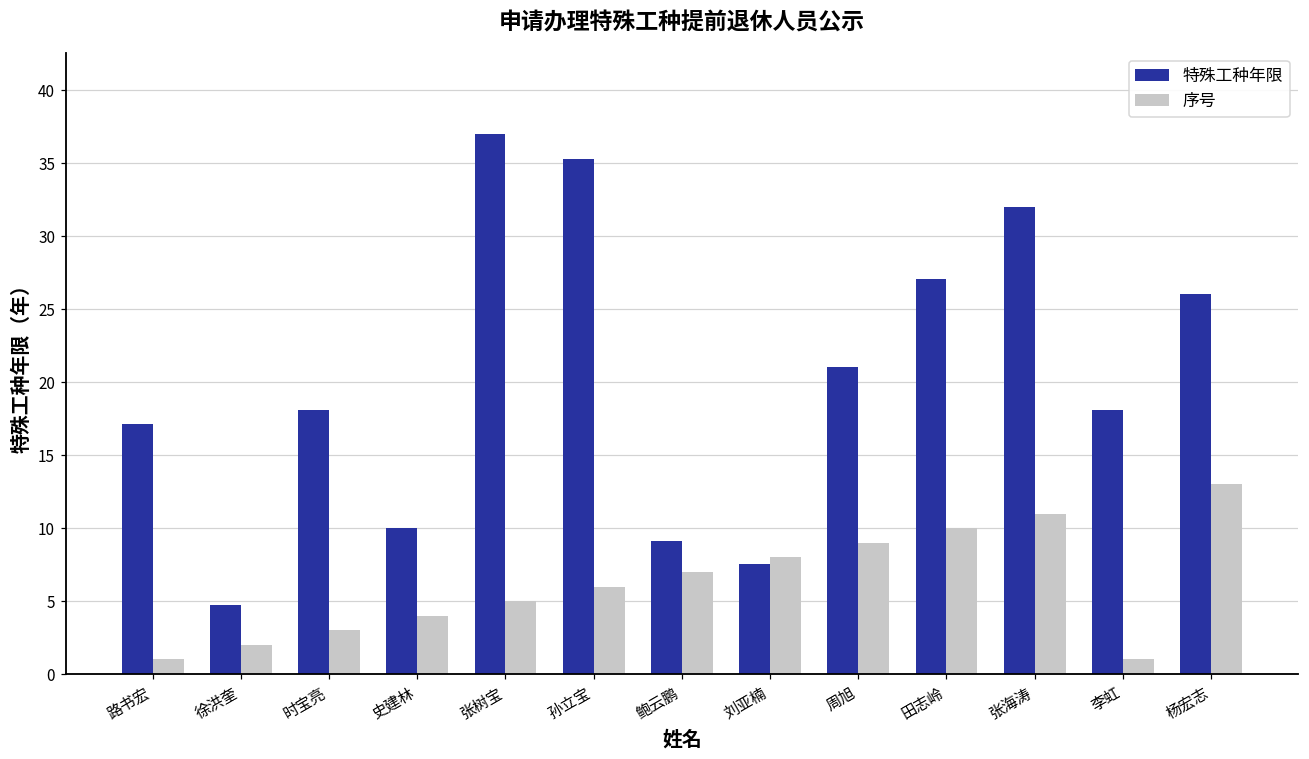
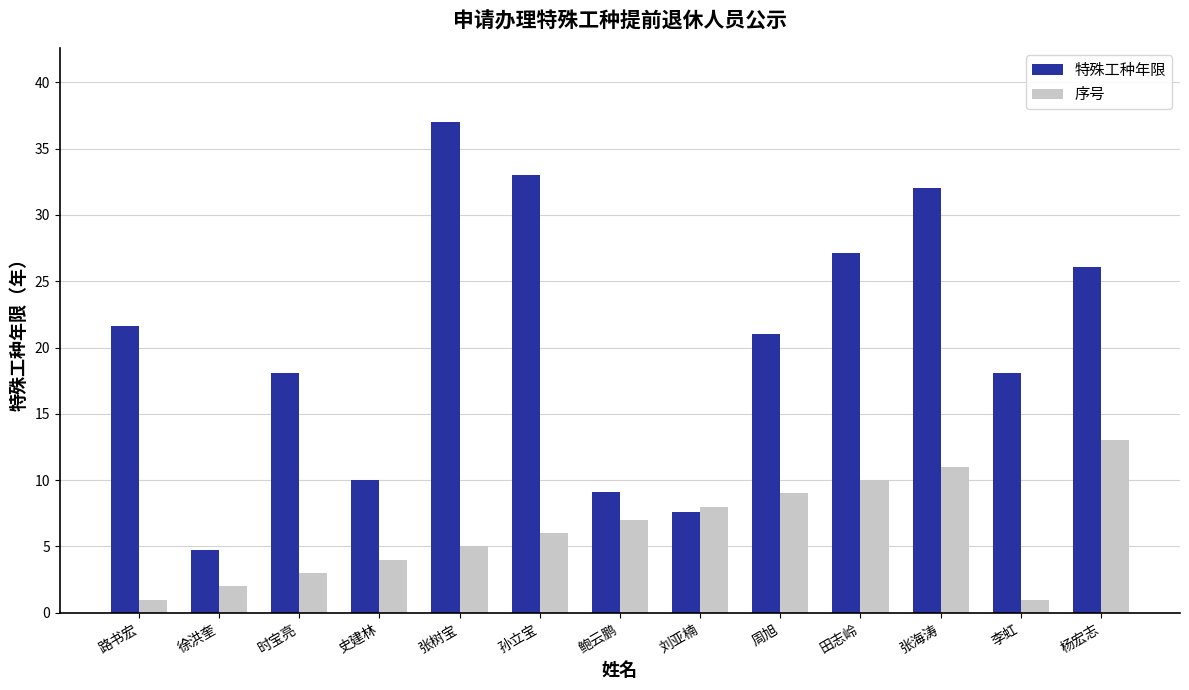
特殊工种年限, 路书宏: 17.1 -> 21.7
特殊工种年限, 孙立宝: 35.3 -> 33.0
